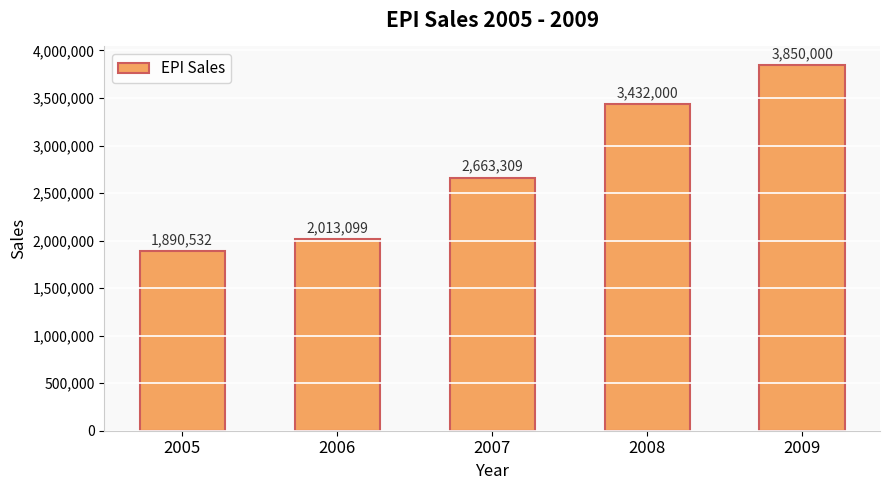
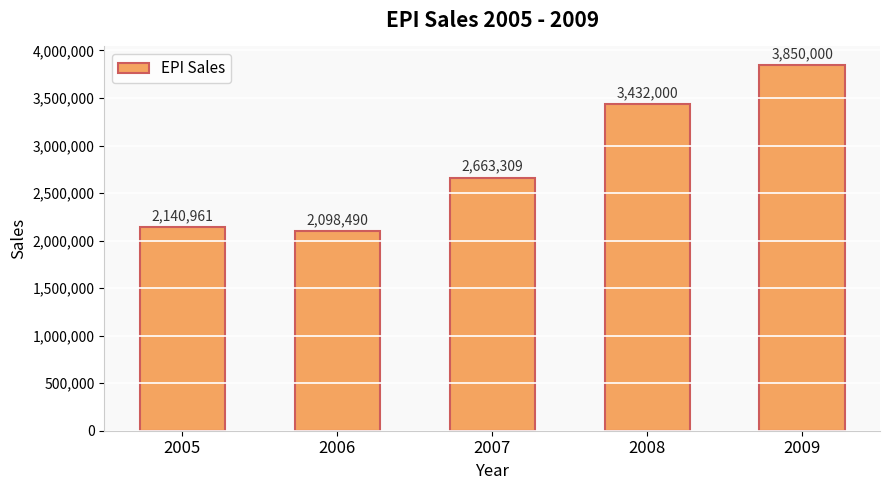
2005: 1,890,532 -> 2,140,961
2006: 2,013,099 -> 2,098,490
